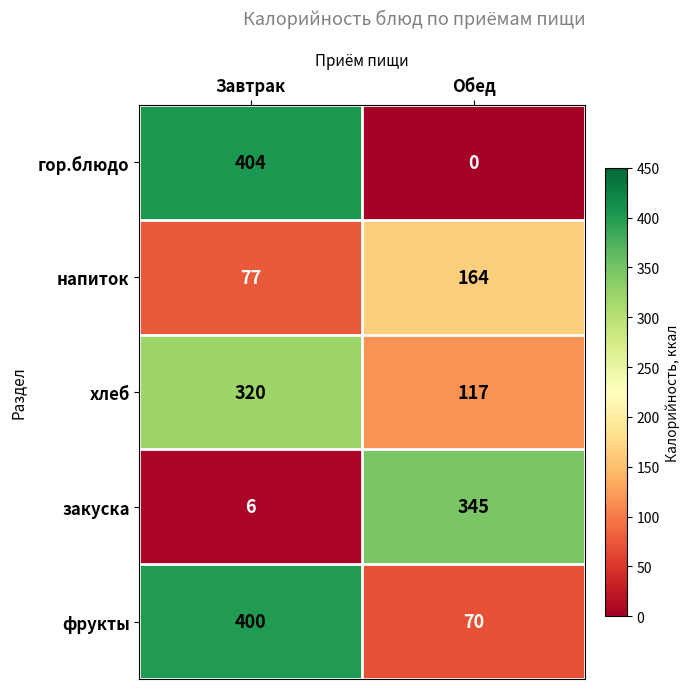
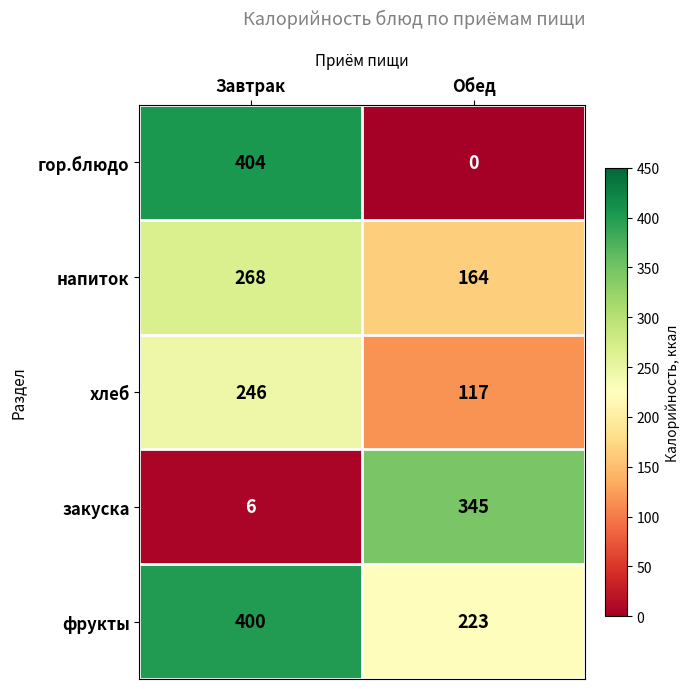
напиток, Завтрак: 77 -> 268
хлеб, Завтрак: 320 -> 246
фрукты, Обед: 70 -> 223
